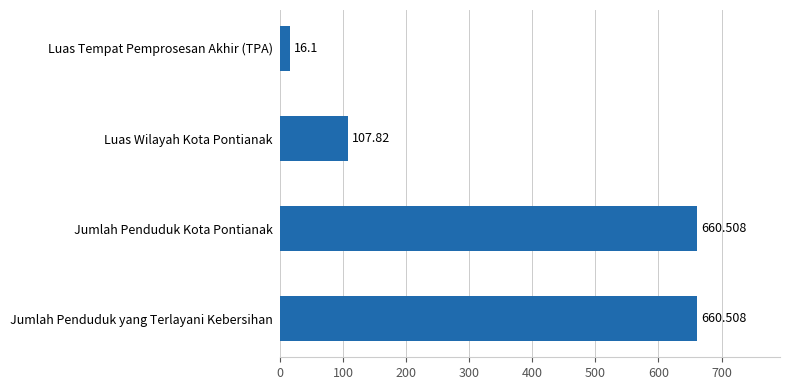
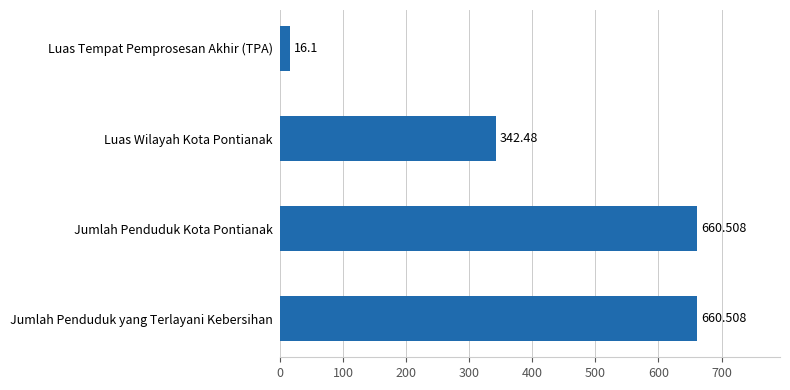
Luas Wilayah Kota Pontianak: 107.82 -> 342.48
